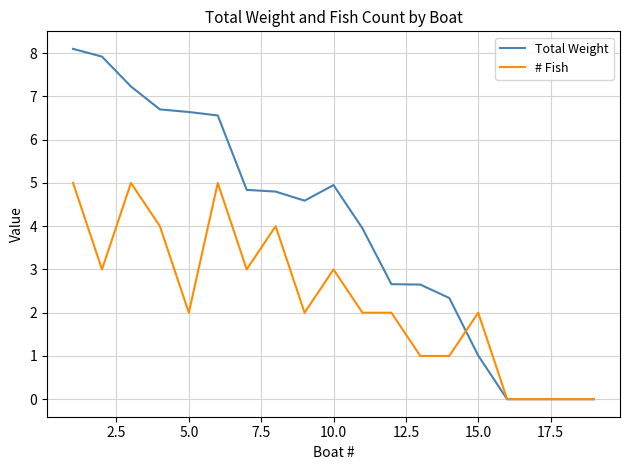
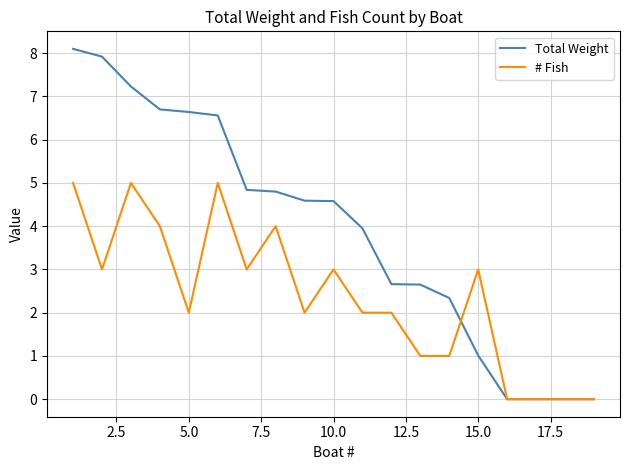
Total Weight, 10.0: 5.0 -> 4.6
# Fish, 15.0: 2 -> 3
